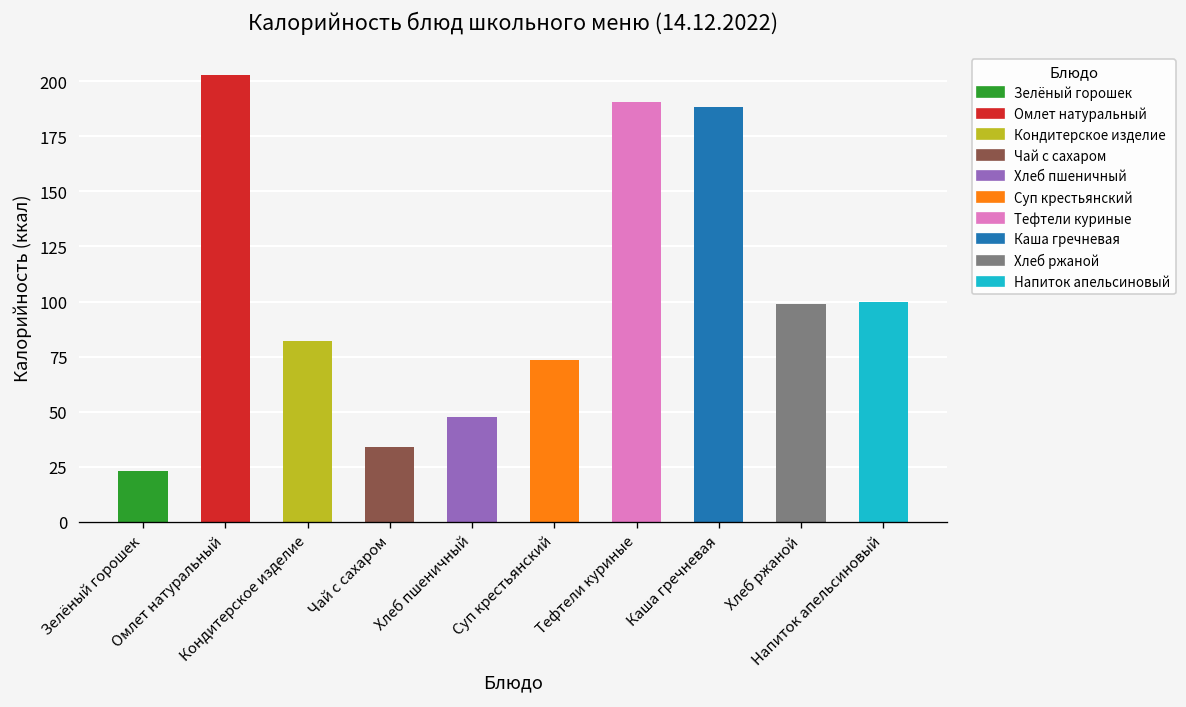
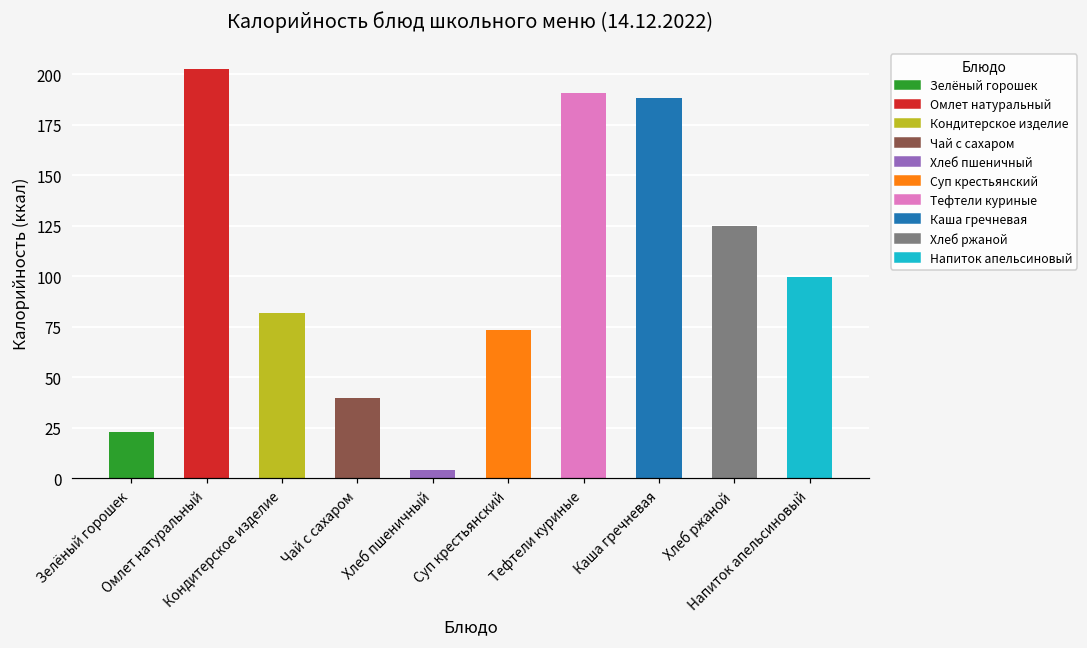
Чай с сахаром: 34 -> 40
Хлеб пшеничный: 48 -> 4
Хлеб ржаной: 99 -> 125
